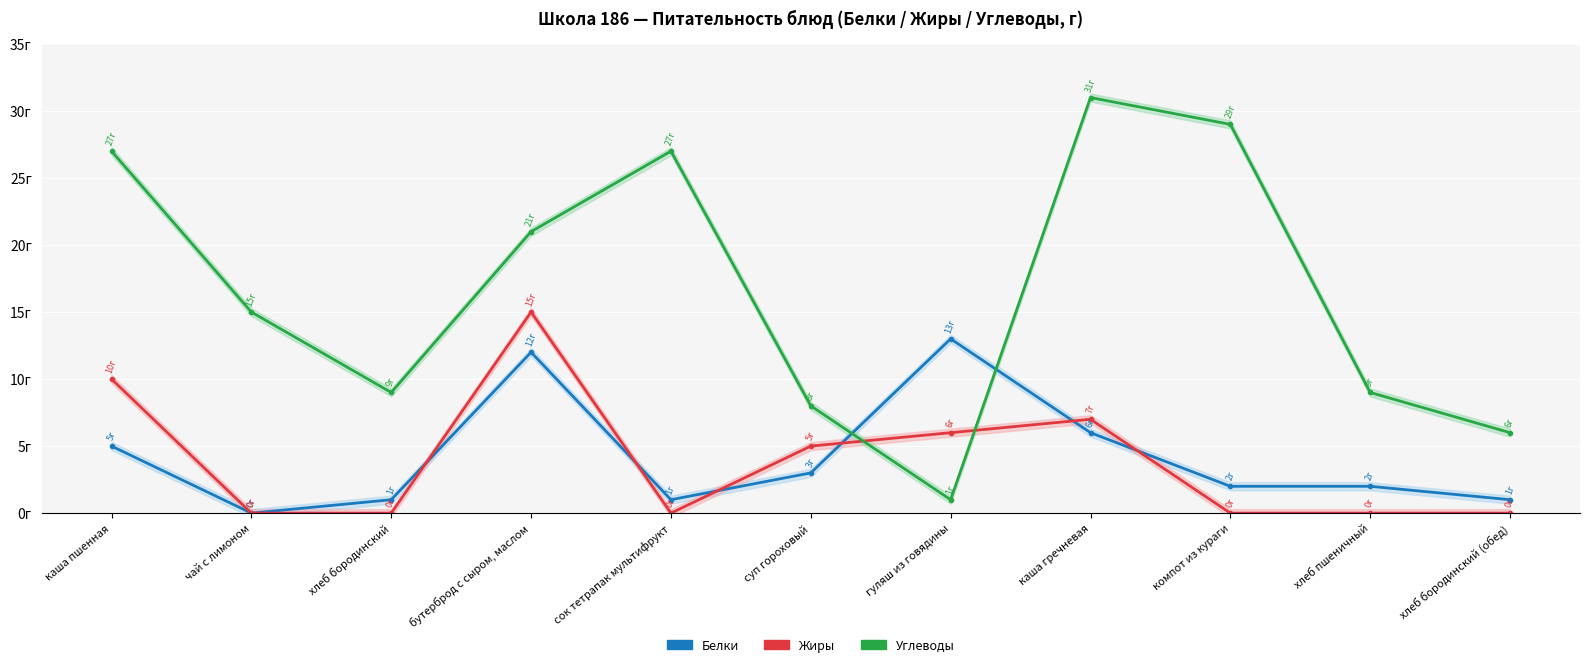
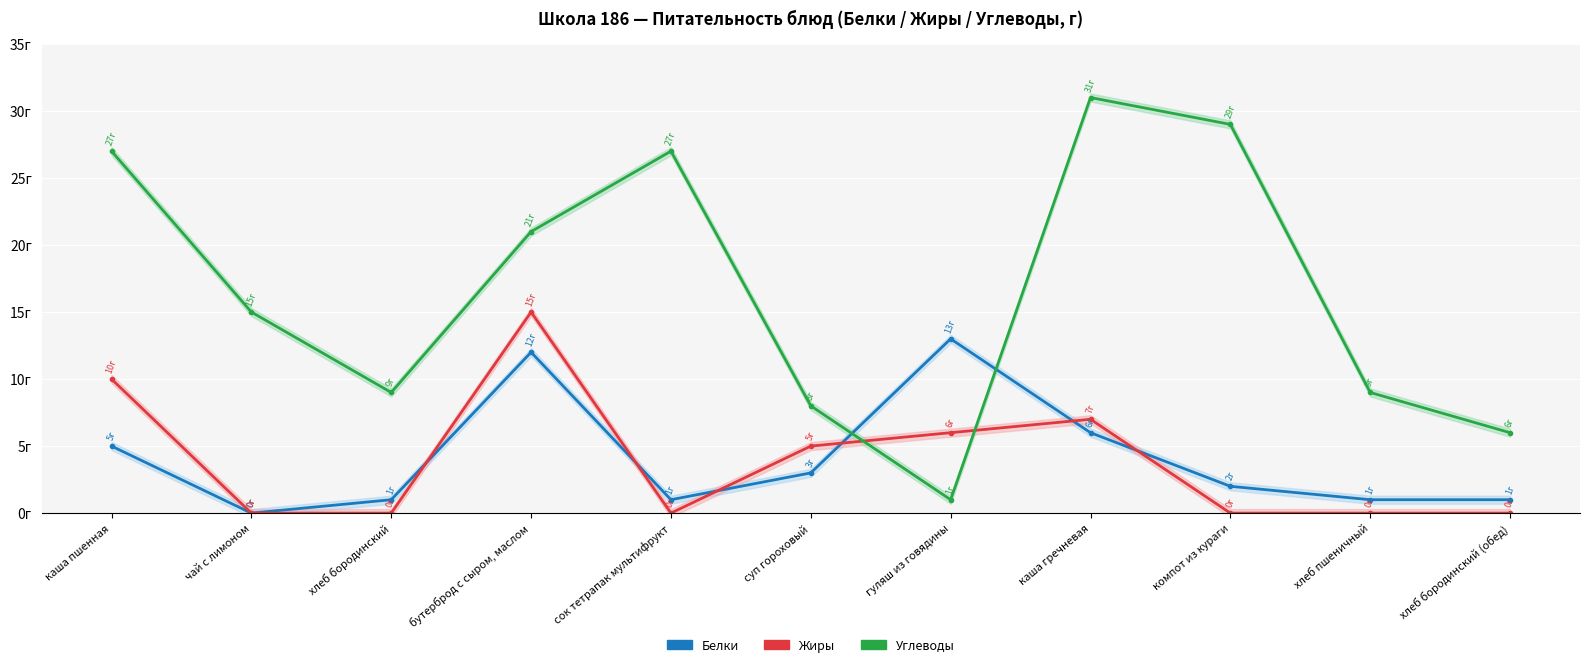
Белки, хлеб пшеничный: 2г -> 1г
